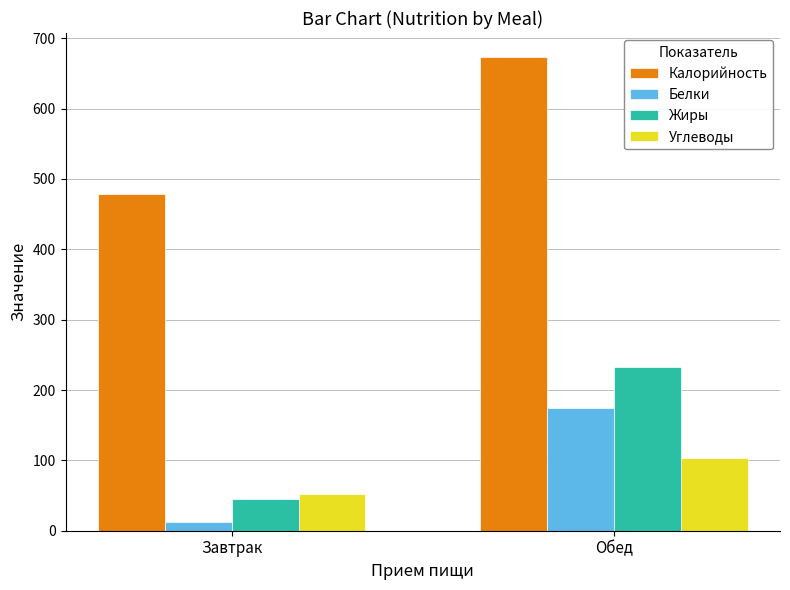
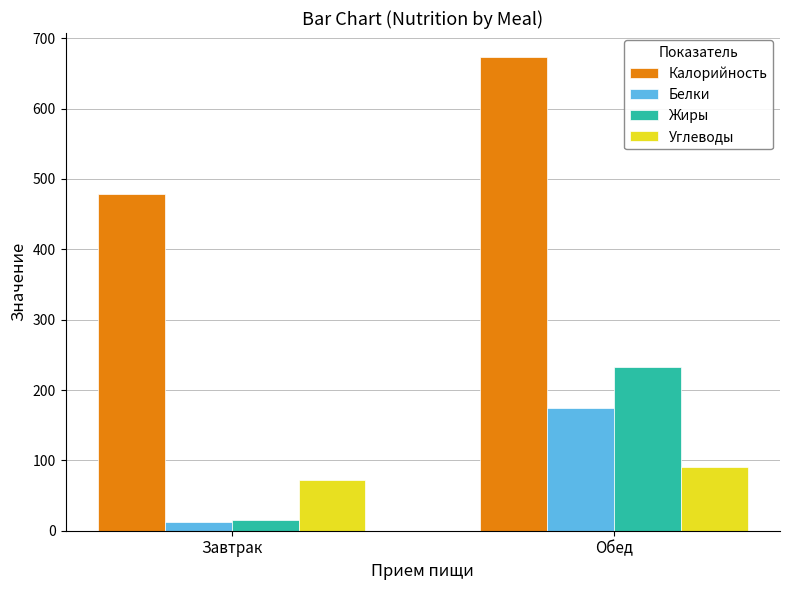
Жиры, Завтрак: 50 -> 20
Углеводы, Завтрак: 50 -> 70
Углеводы, Обед: 100 -> 90
